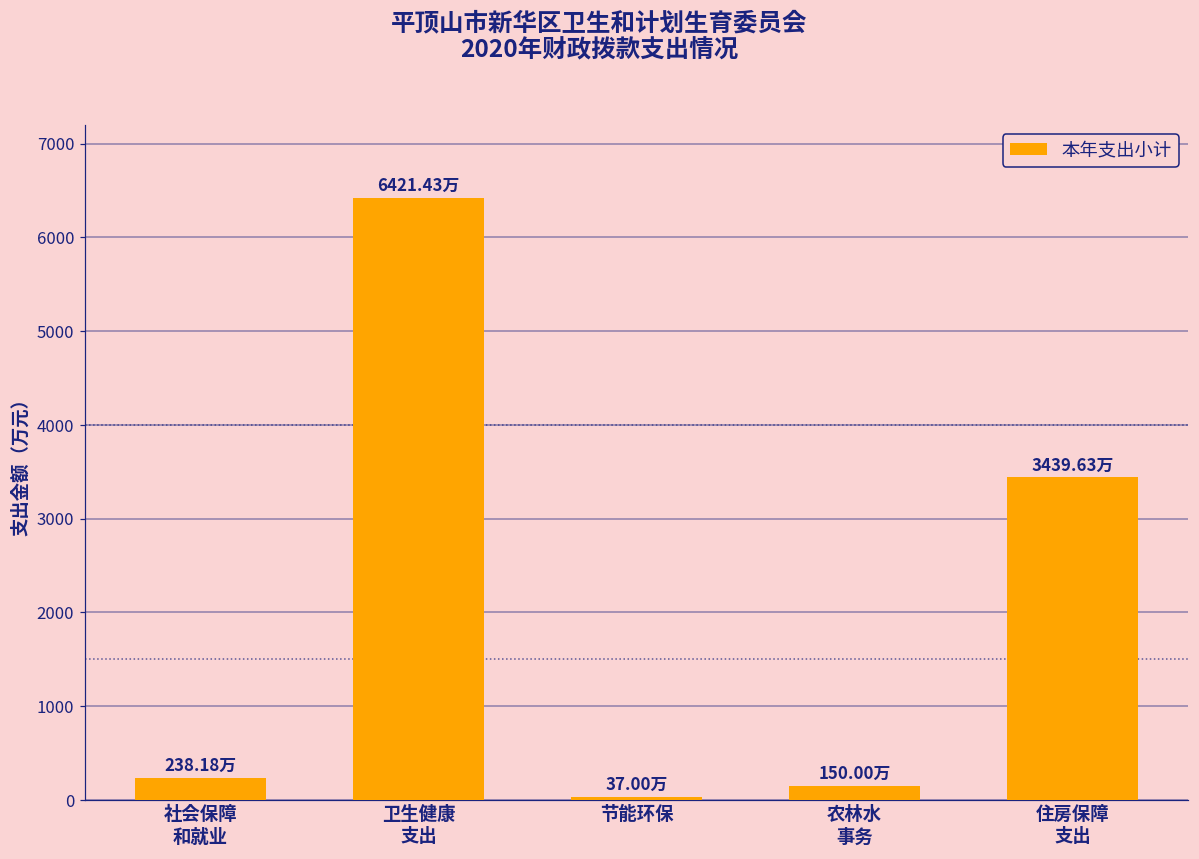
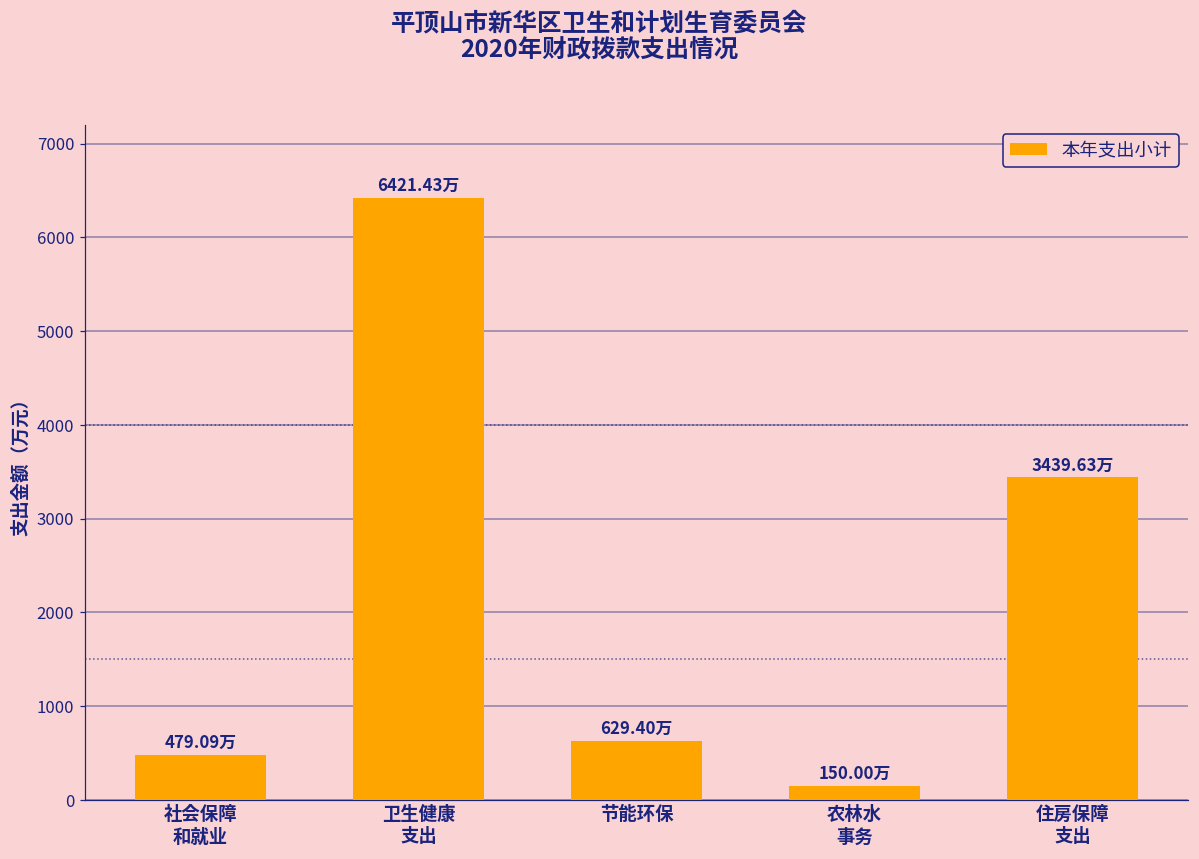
社会保障 和就业: 238.18万 -> 479.09万
节能环保: 37.00万 -> 629.40万
